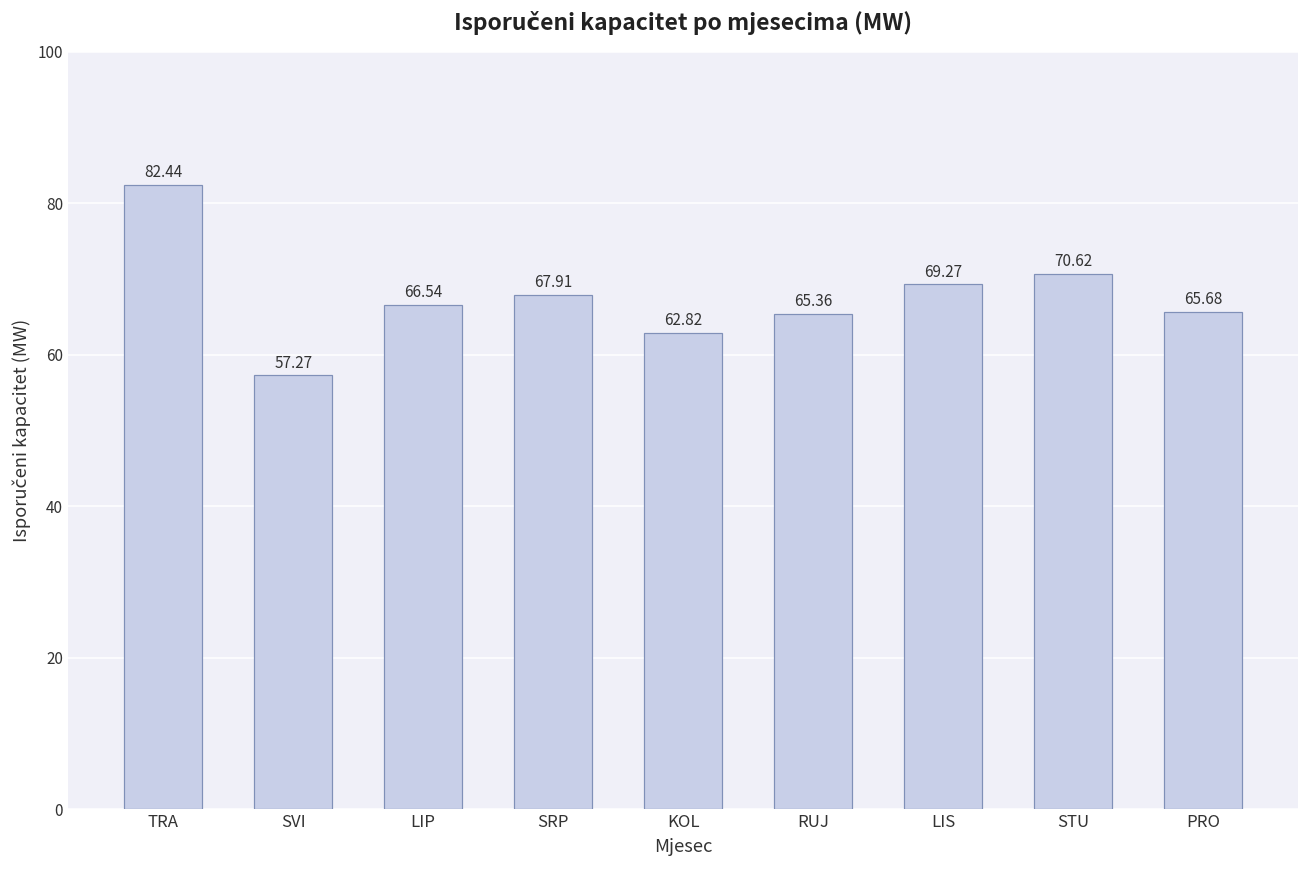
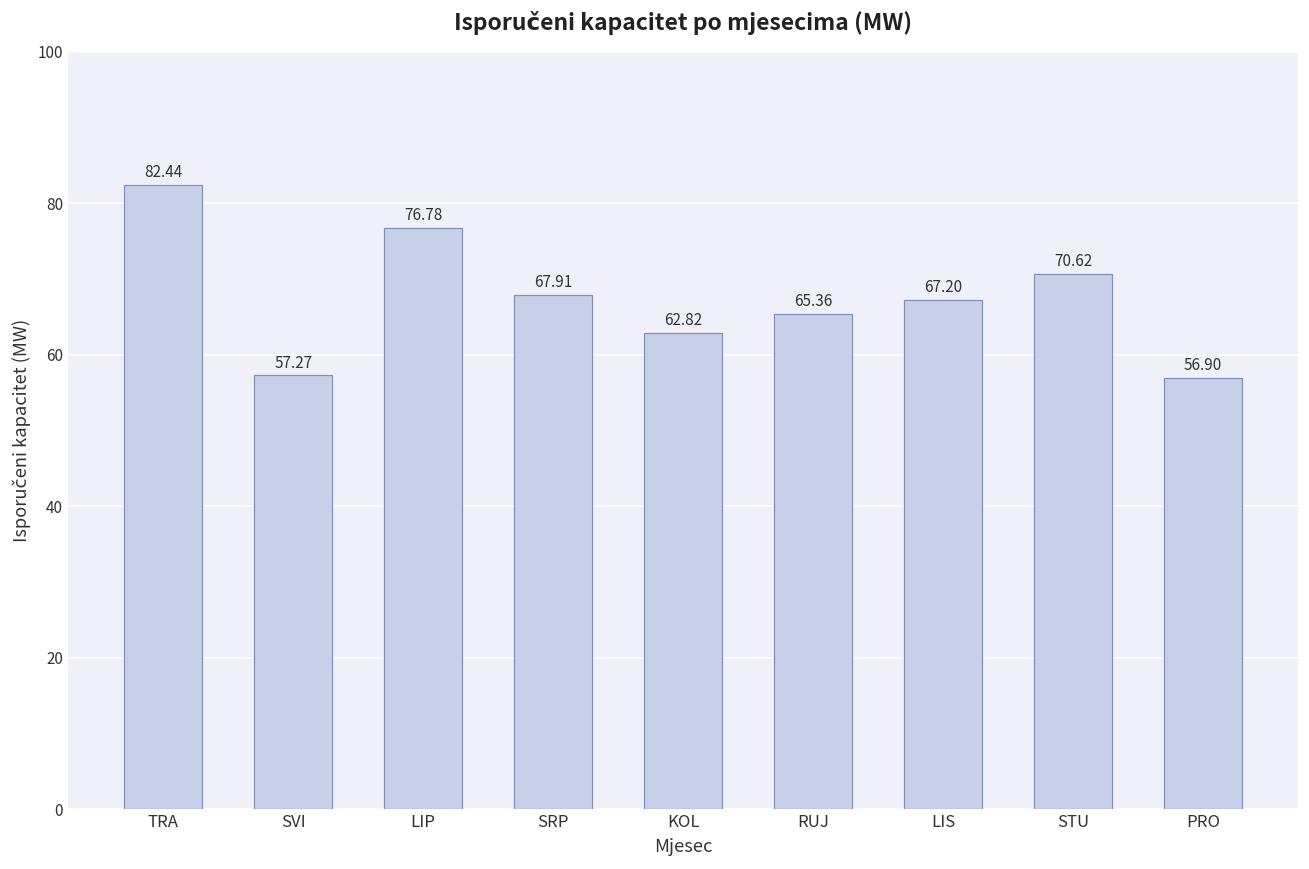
LIP: 66.54 -> 76.78
LIS: 69.27 -> 67.20
PRO: 65.68 -> 56.90
